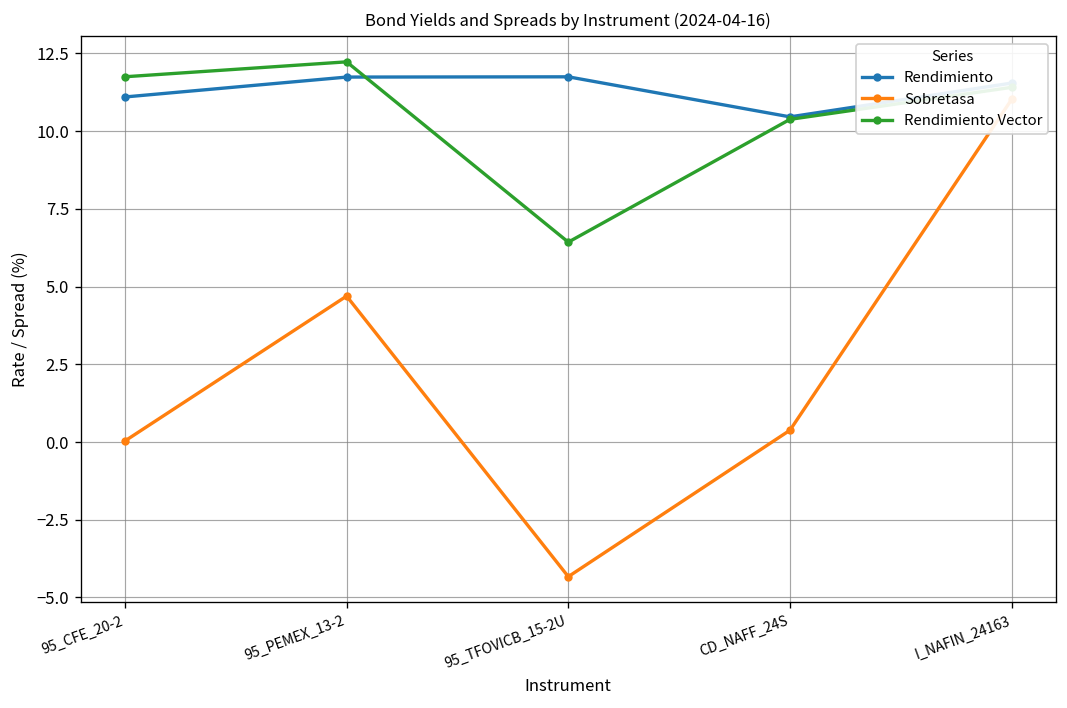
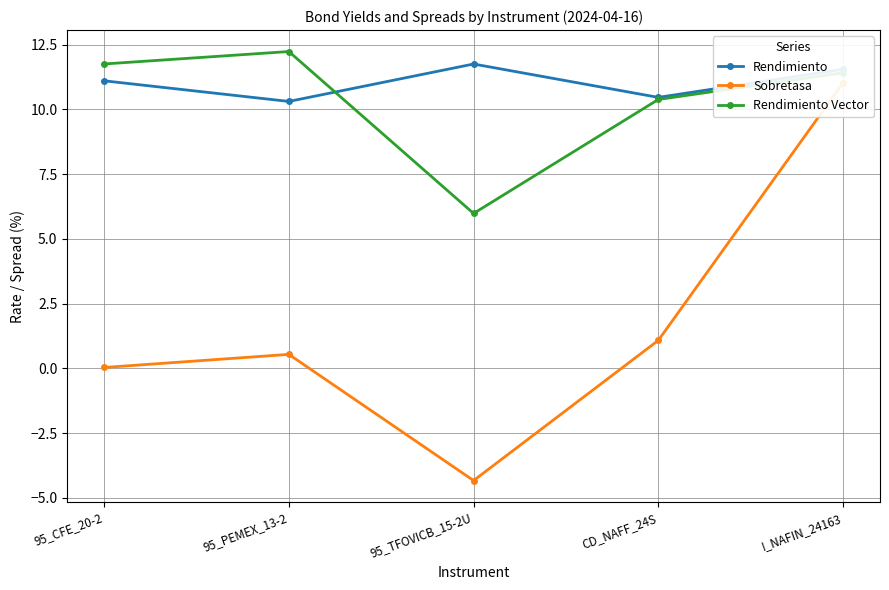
Rendimiento, 95_PEMEX_13-2: 11.7 -> 10.3
Sobretasa, 95_PEMEX_13-2: 4.7 -> 0.5
Rendimiento Vector, 95_TFOVICB_15-2U: 6.4 -> 6.0
Sobretasa, CD_NAFF_24S: 0.4 -> 1.1
